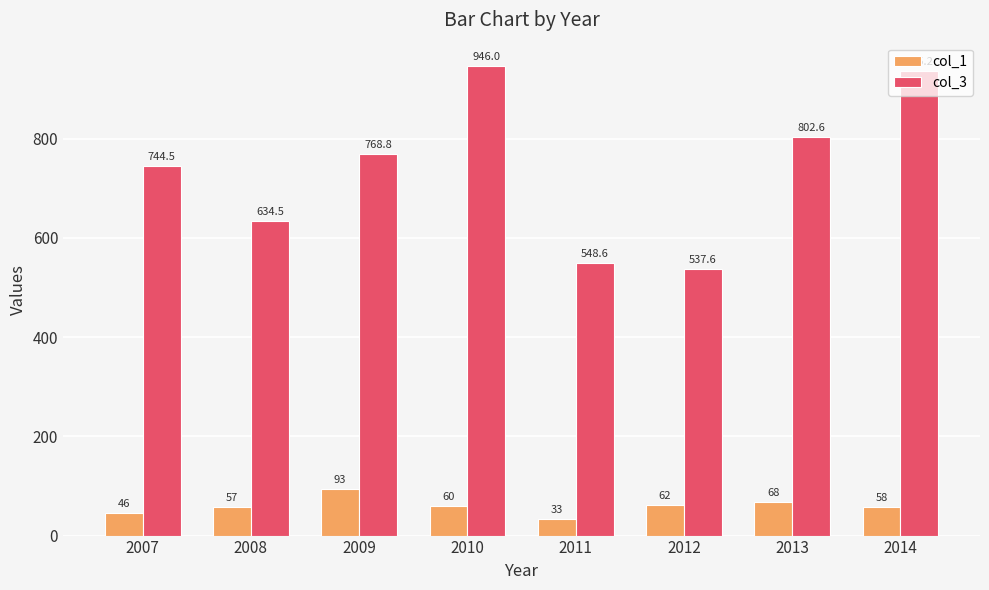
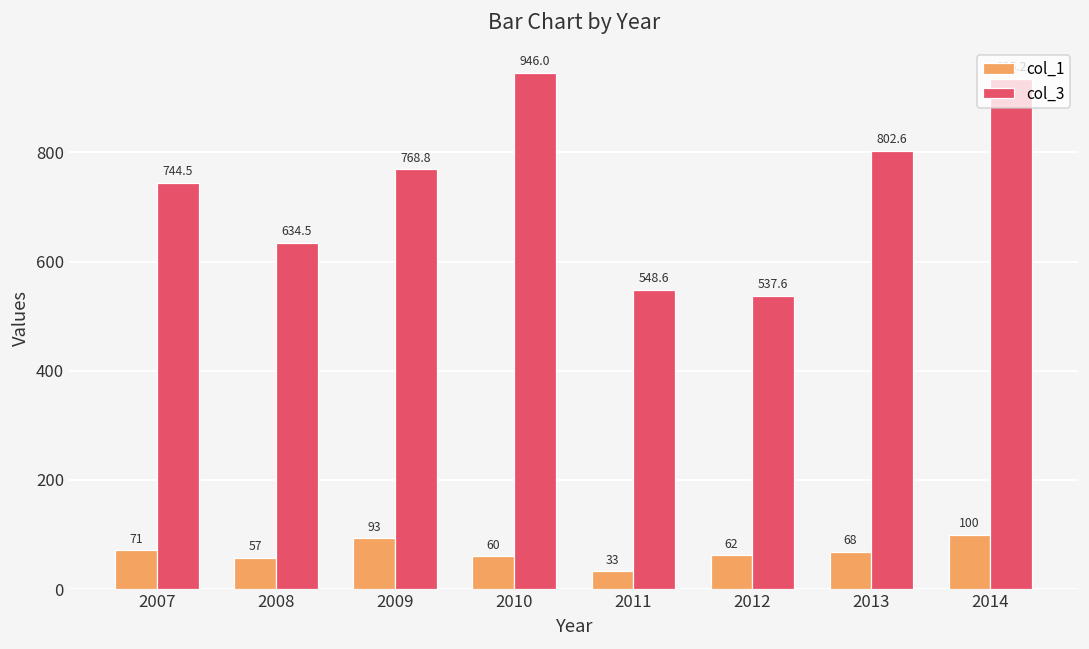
col_1, 2007: 46 -> 71
col_1, 2014: 58 -> 100
